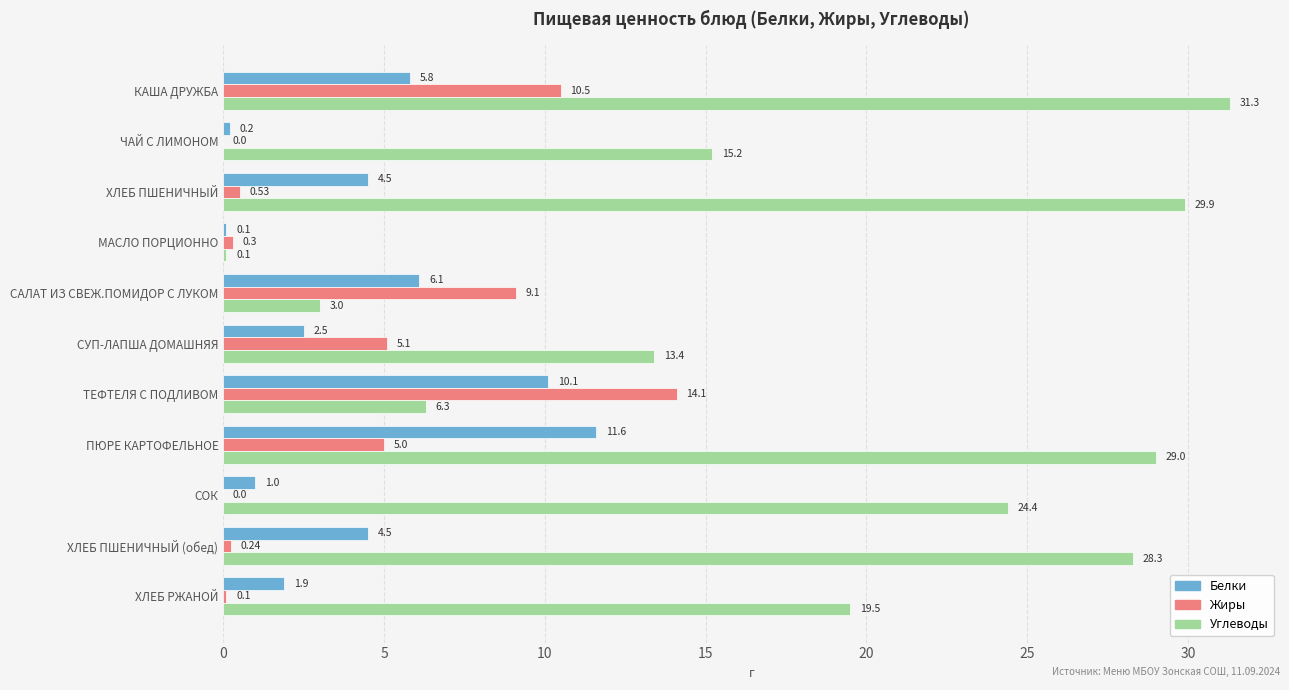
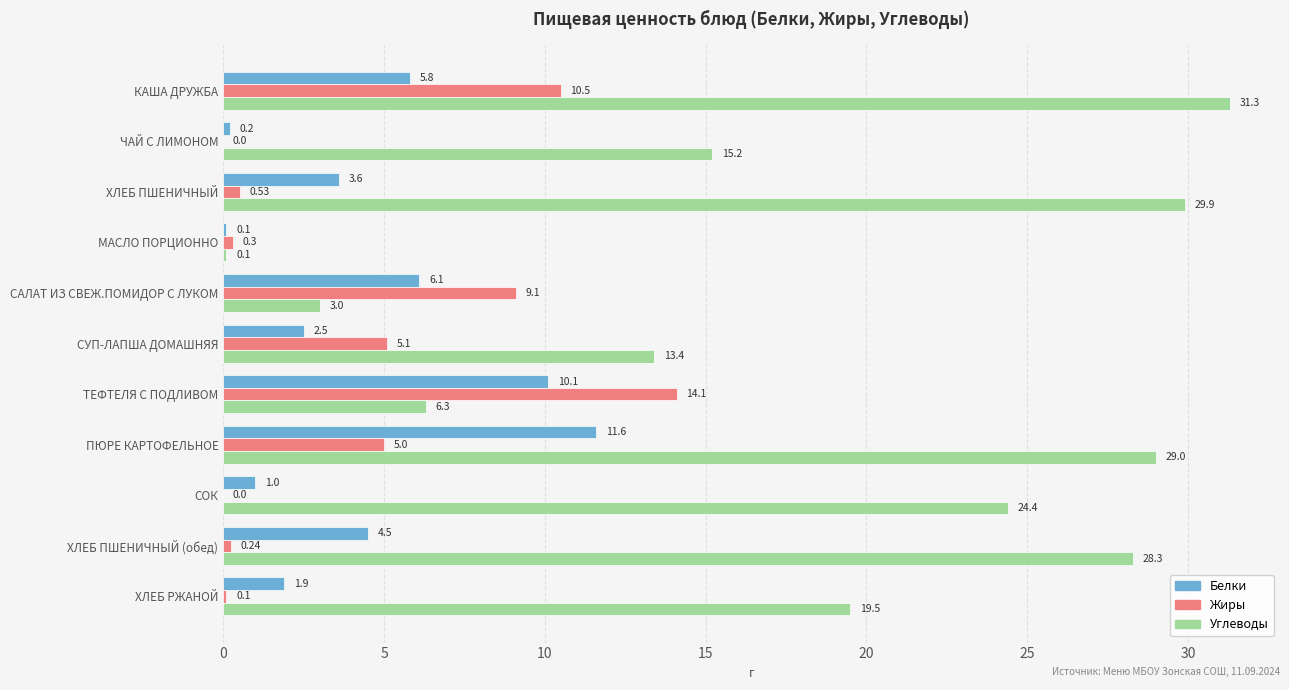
Белки, ХЛЕБ ПШЕНИЧНЫЙ: 4.5 -> 3.6
